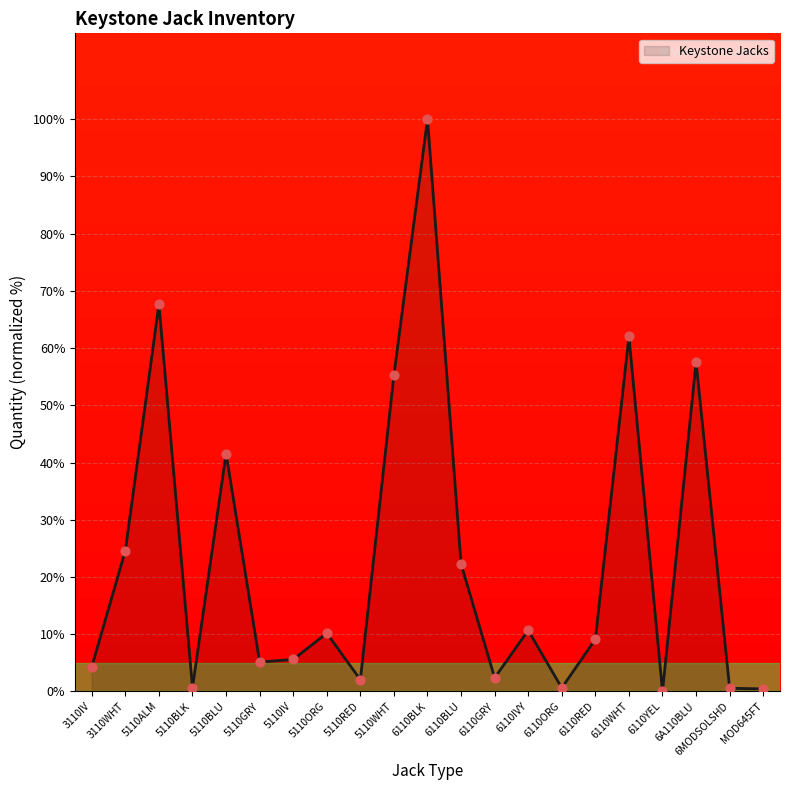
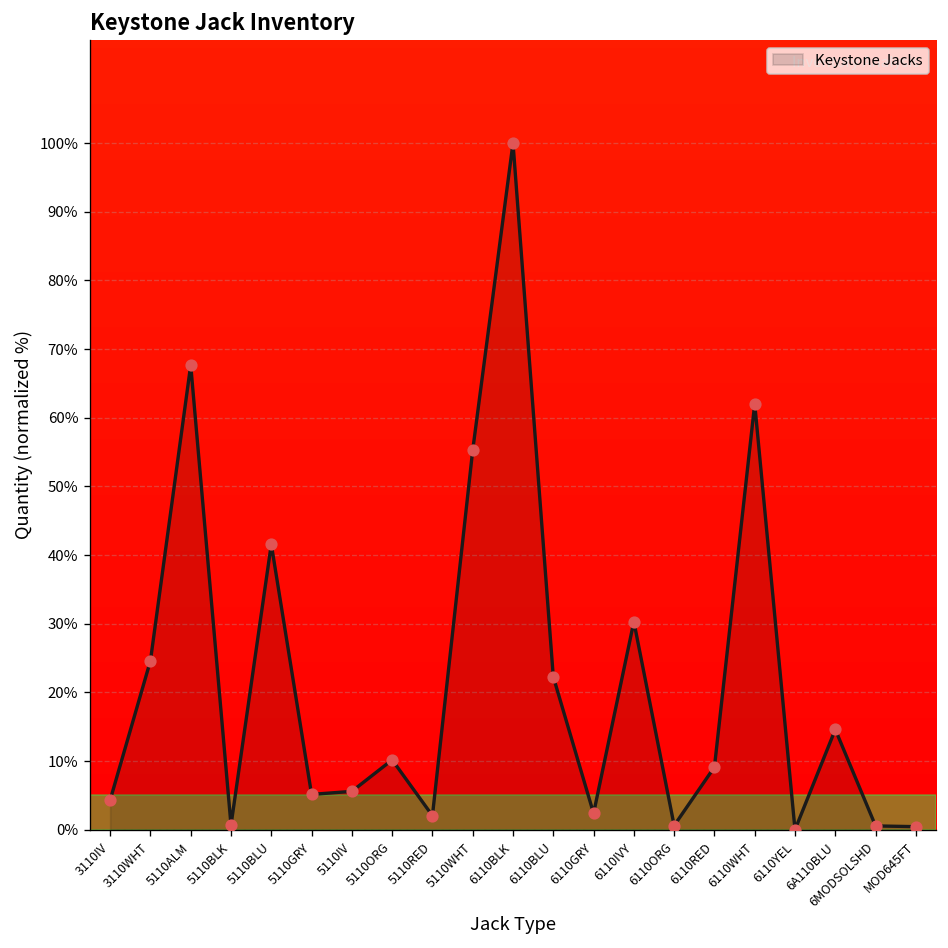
6110IVY: 11% -> 30%
6A110BLU: 58% -> 15%
